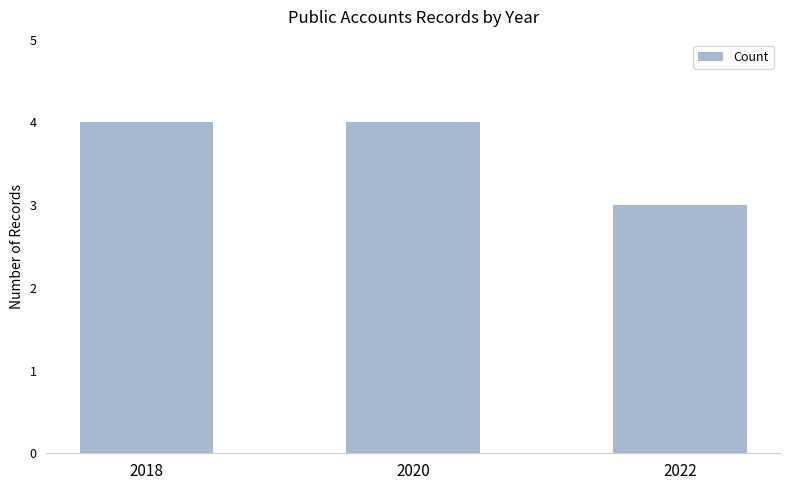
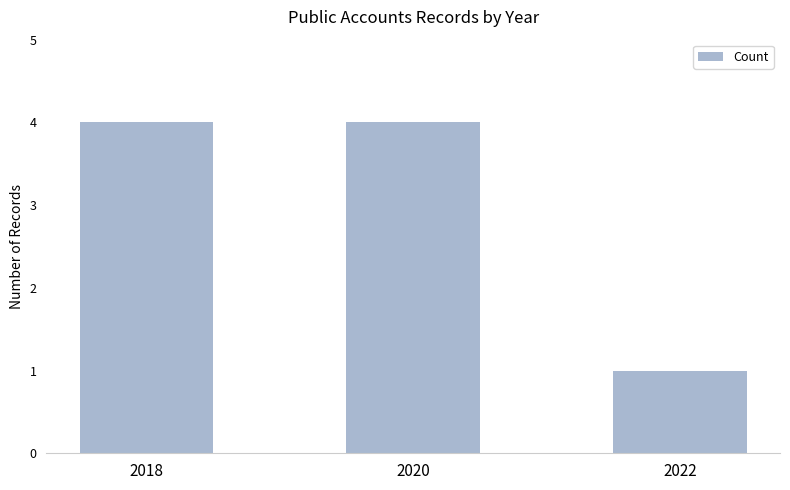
2022: 3 -> 1
